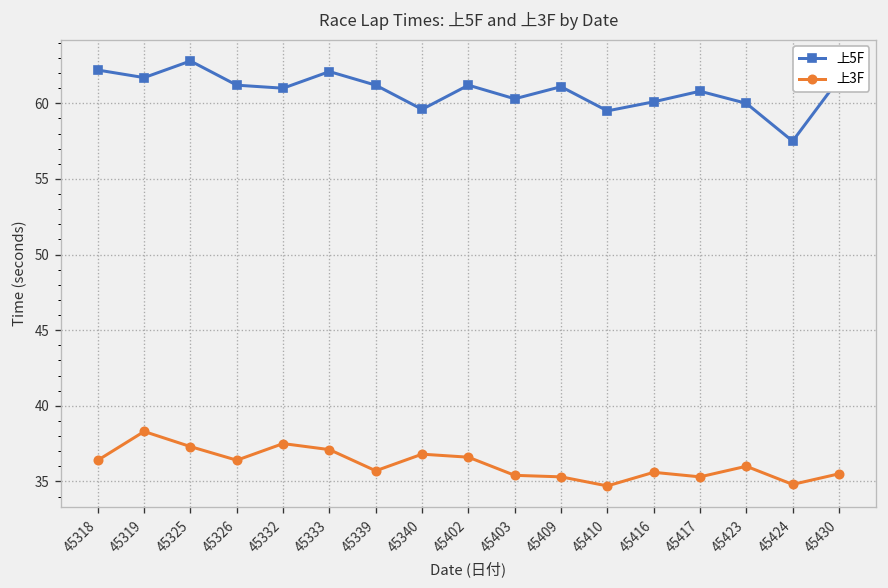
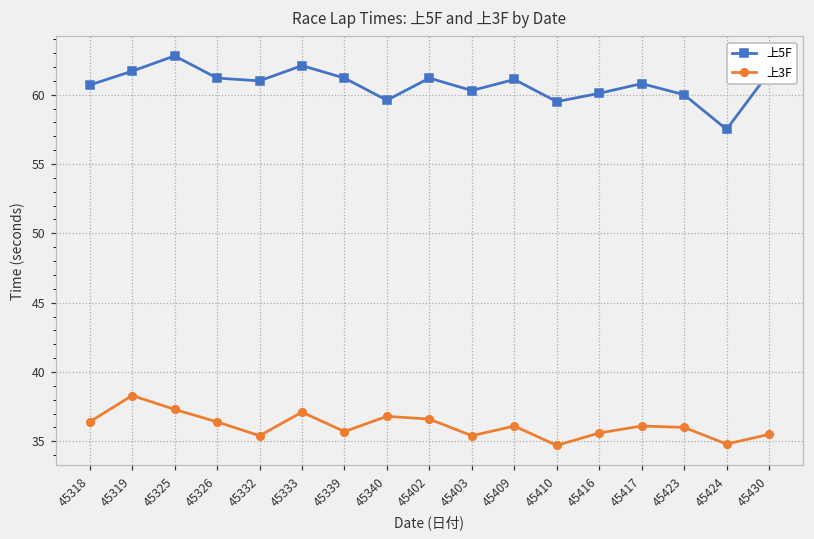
上5F, 45318: 62.2 -> 60.7
上3F, 45332: 37.5 -> 35.4
上3F, 45409: 35.3 -> 36.1
上3F, 45417: 35.3 -> 36.1
